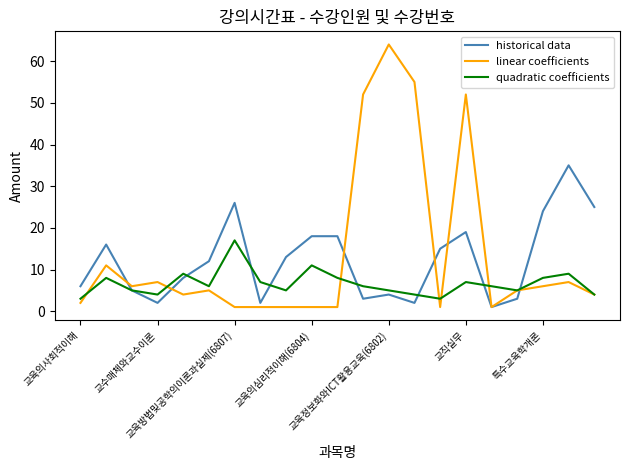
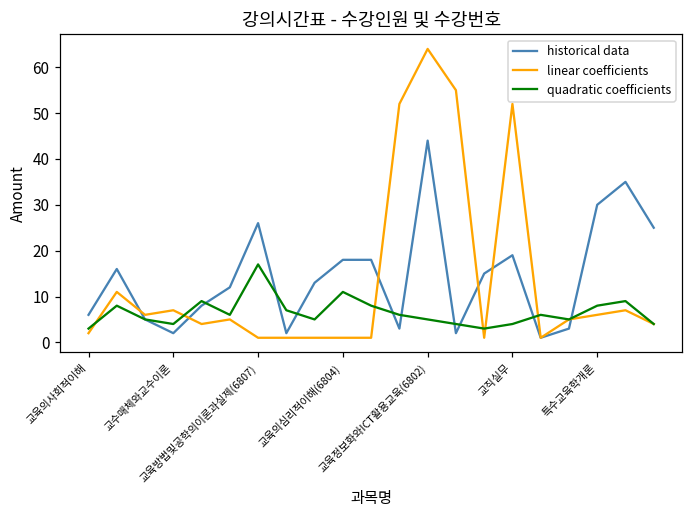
historical data, 교육정보화와ICT활용교육(6802): 4 -> 44
quadratic coefficients, 교직실무: 7 -> 4
historical data, 특수교육학개론: 24 -> 30
